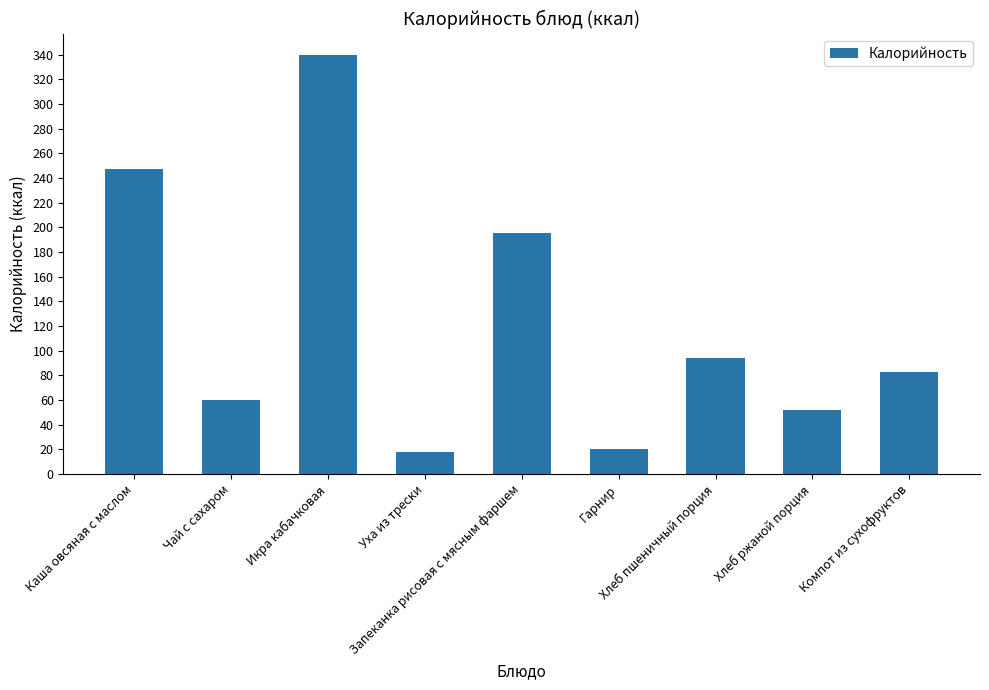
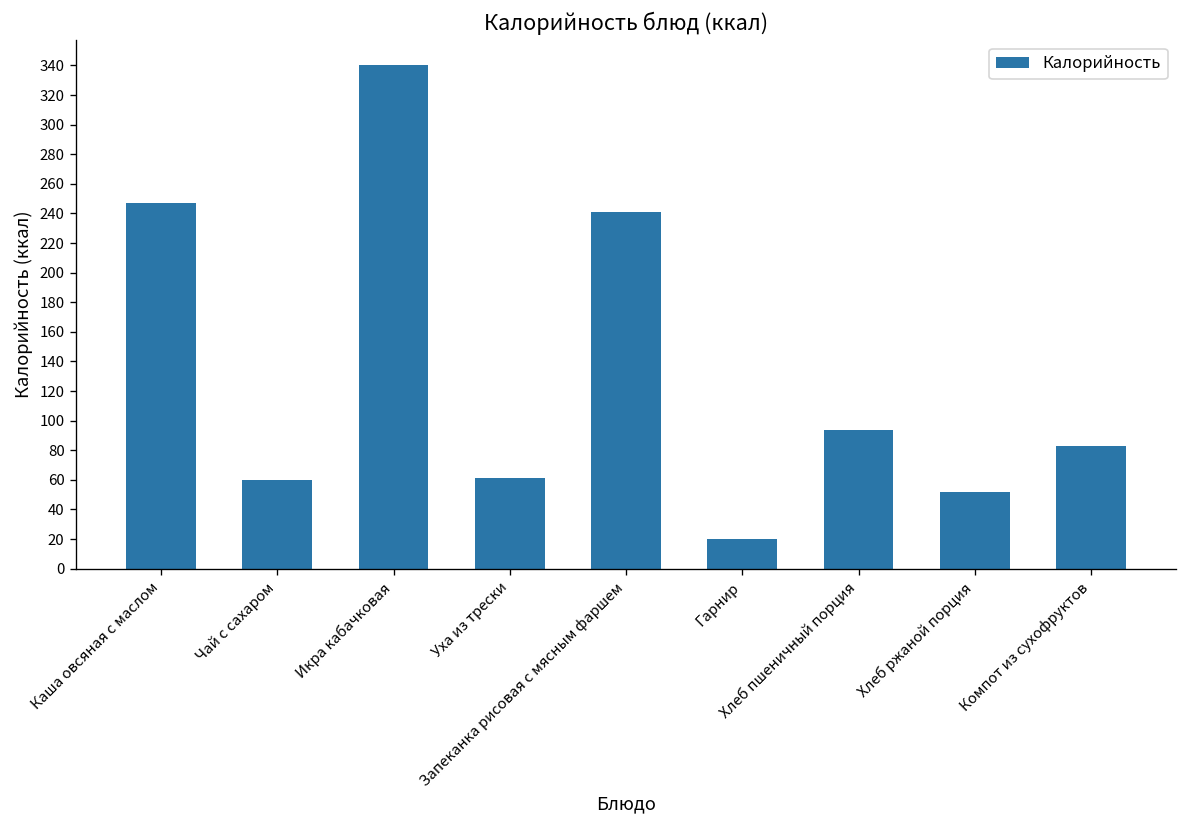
Уха из трески: 18 -> 62
Запеканка рисовая с мясным фаршем: 196 -> 241
